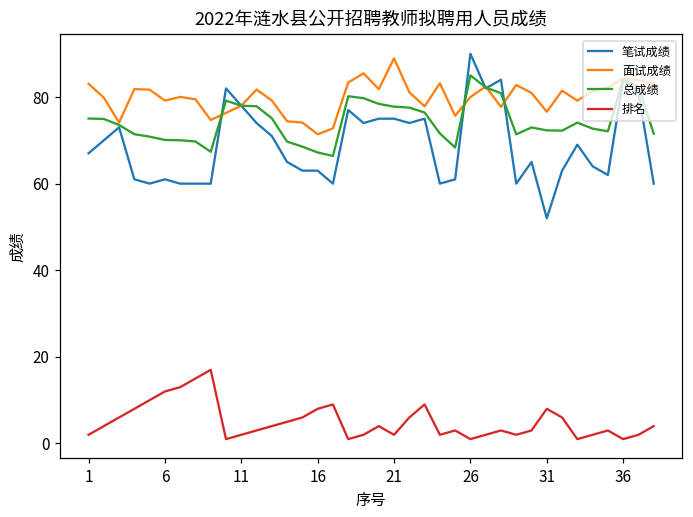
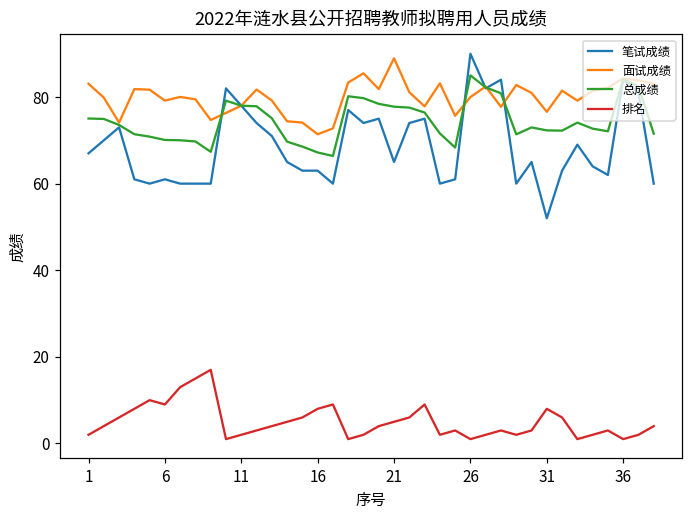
排名, 6: 12 -> 9
笔试成绩, 21: 75 -> 65
排名, 21: 2 -> 5
